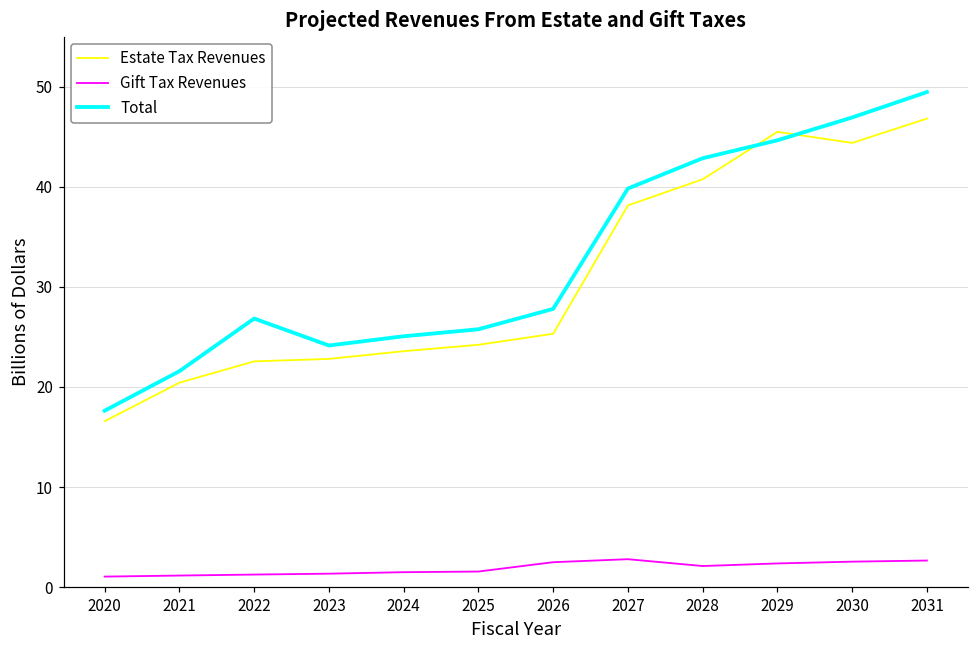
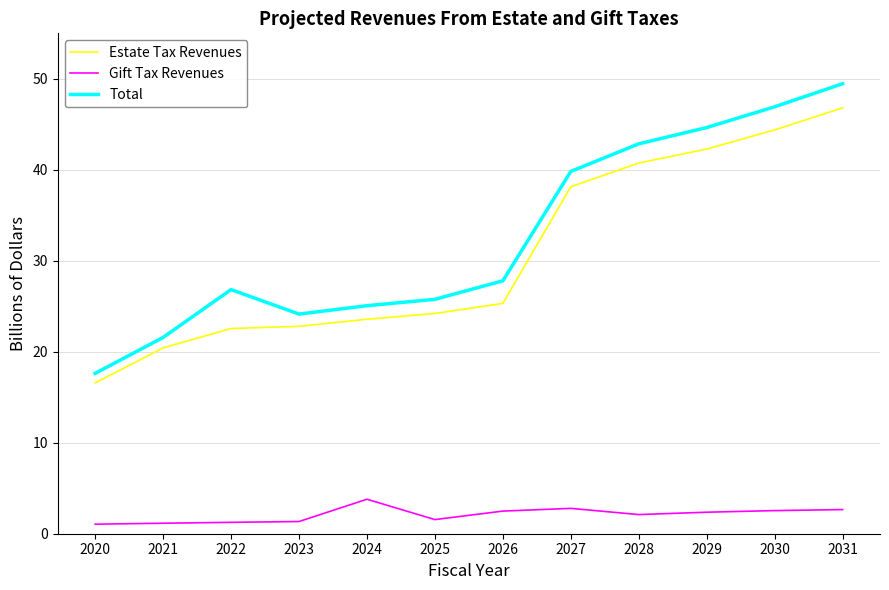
Gift Tax Revenues, 2024: 1 -> 4
Estate Tax Revenues, 2029: 45 -> 42
